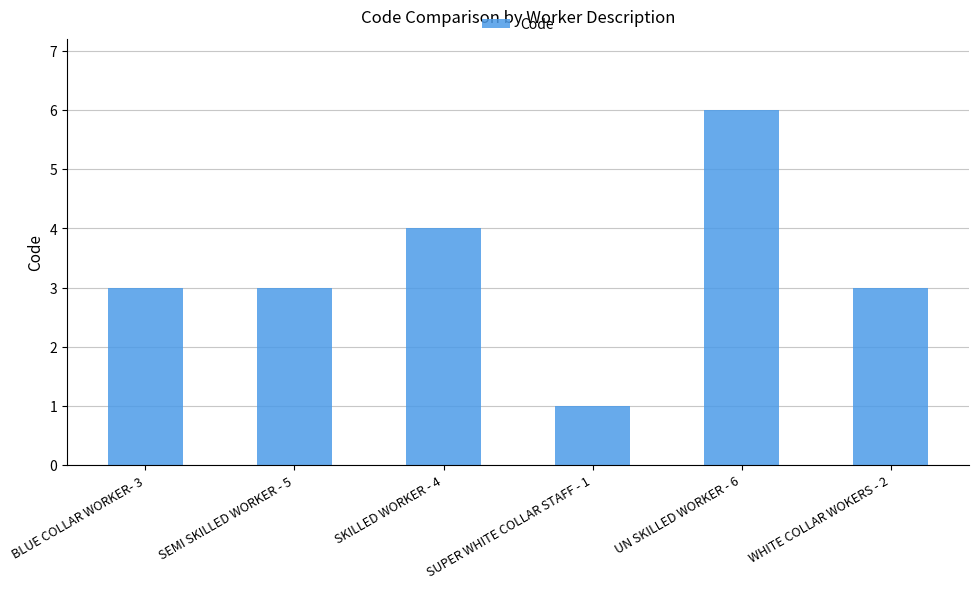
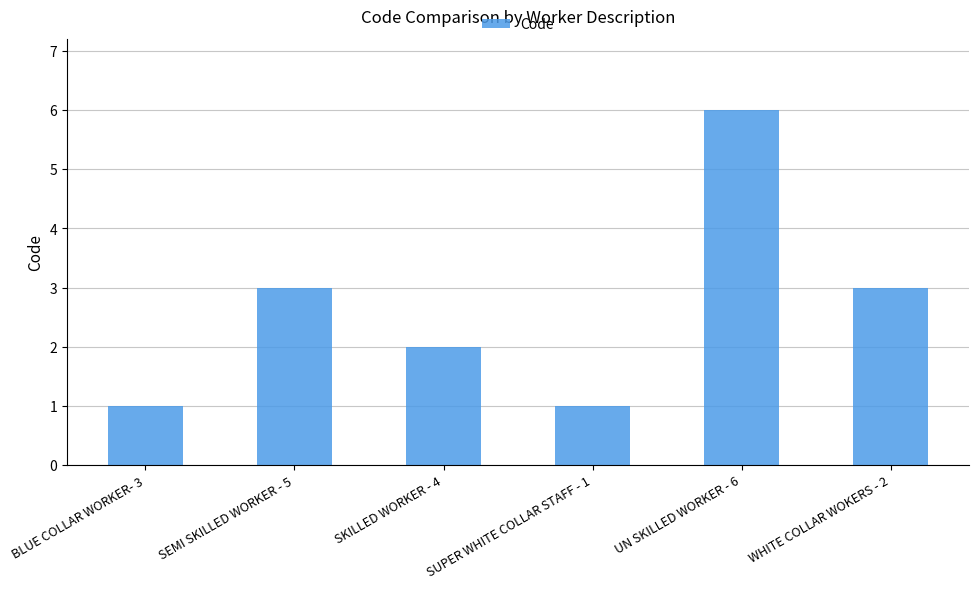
BLUE COLLAR WORKER- 3: 3 -> 1
SKILLED WORKER - 4: 4 -> 2
